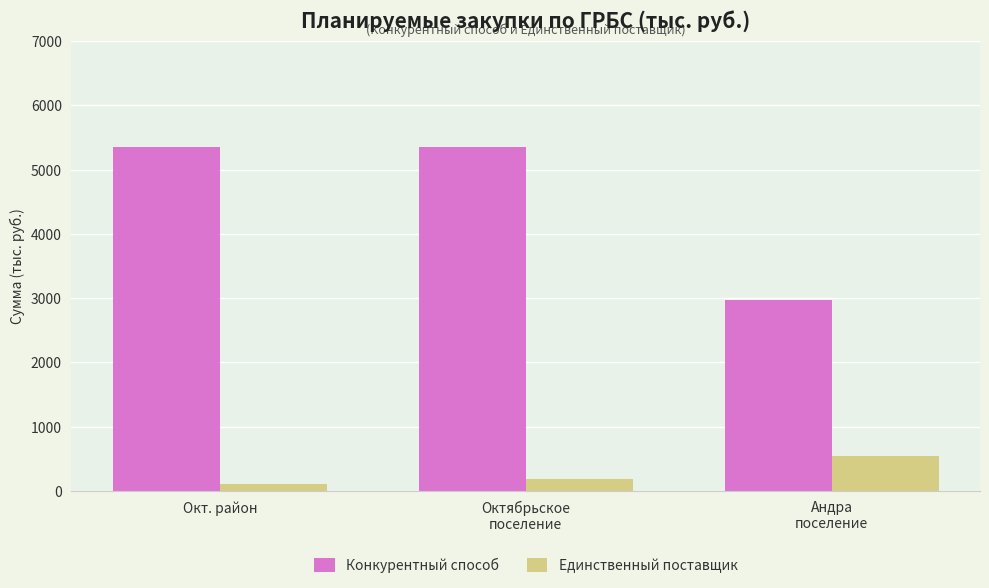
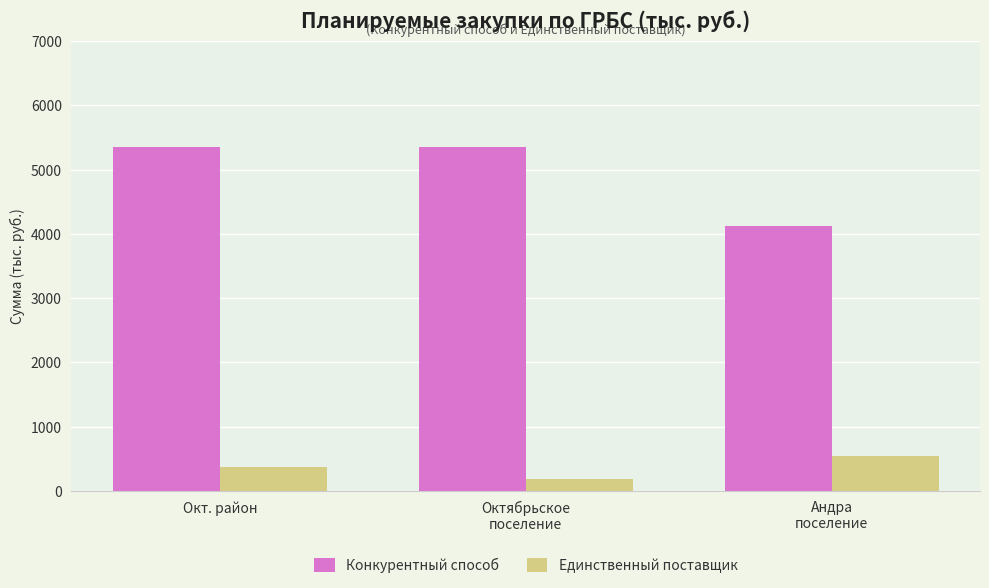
Единственный поставщик, Окт. район: 100 -> 400
Конкурентный способ, Андра поселение: 3000 -> 4100
